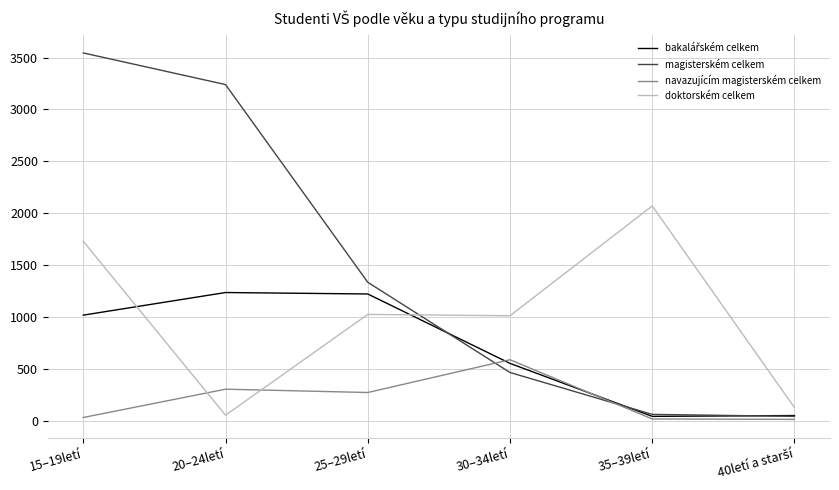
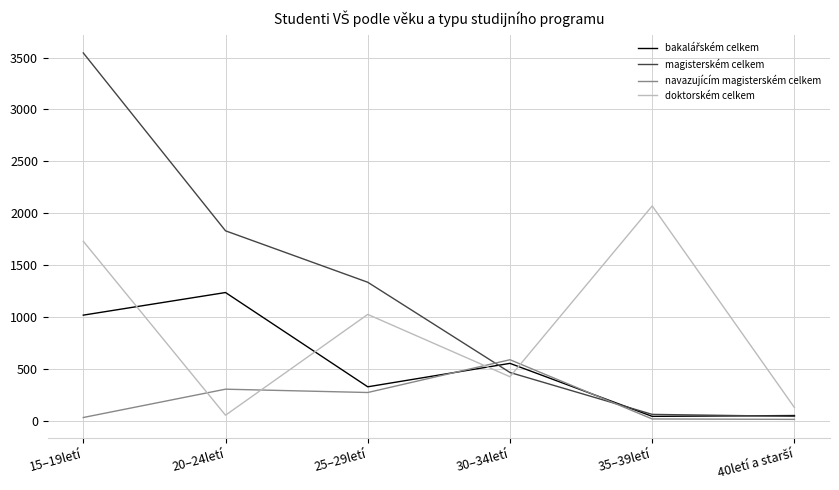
magisterském celkem, 20–24letí: 3240 -> 1830
bakalářském celkem, 25–29letí: 1220 -> 330
doktorském celkem, 30–34letí: 1010 -> 420
